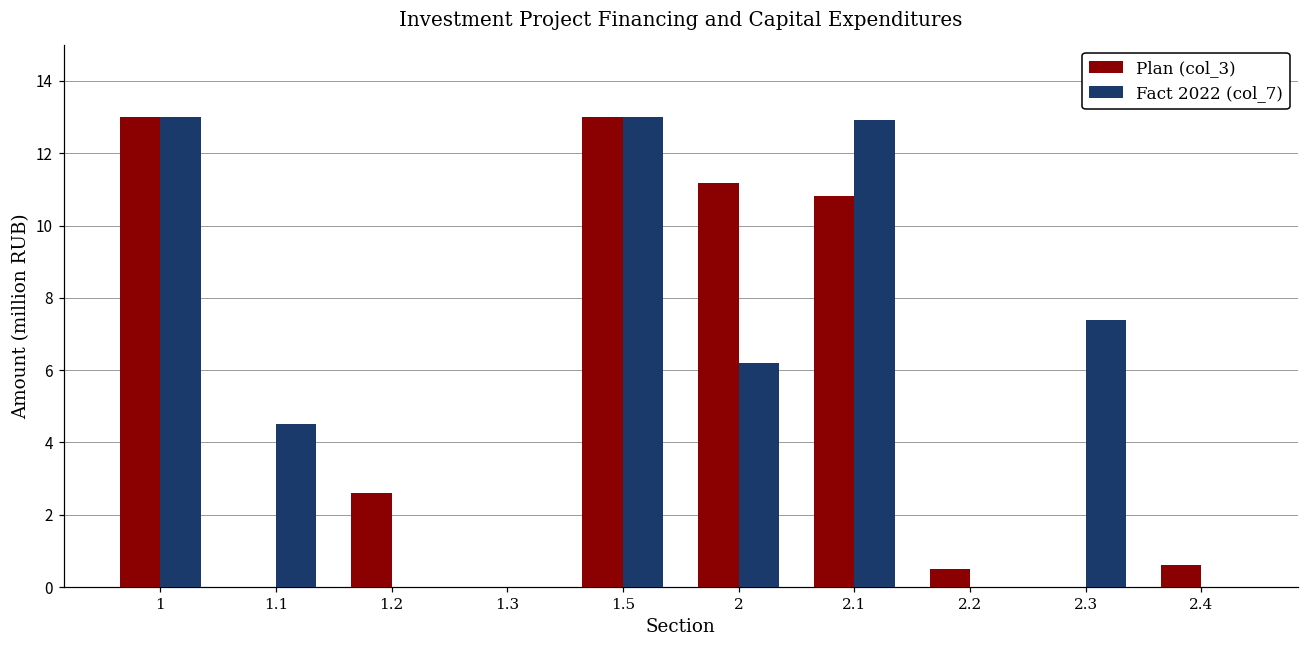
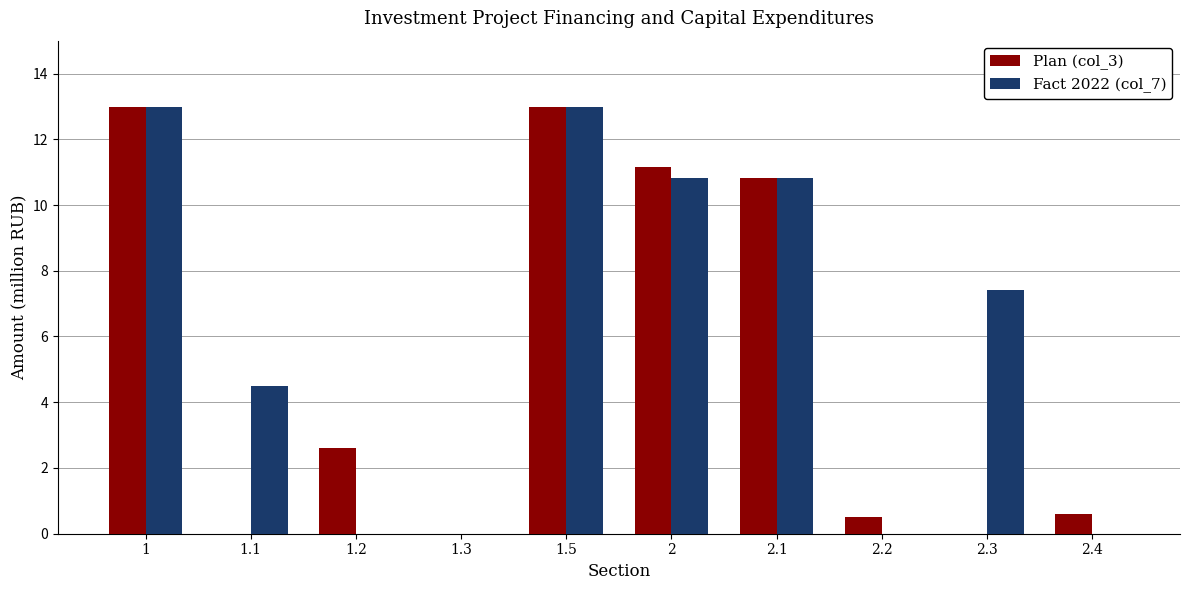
Fact 2022 (col_7), 2: 6.2 -> 10.8
Fact 2022 (col_7), 2.1: 12.9 -> 10.8
